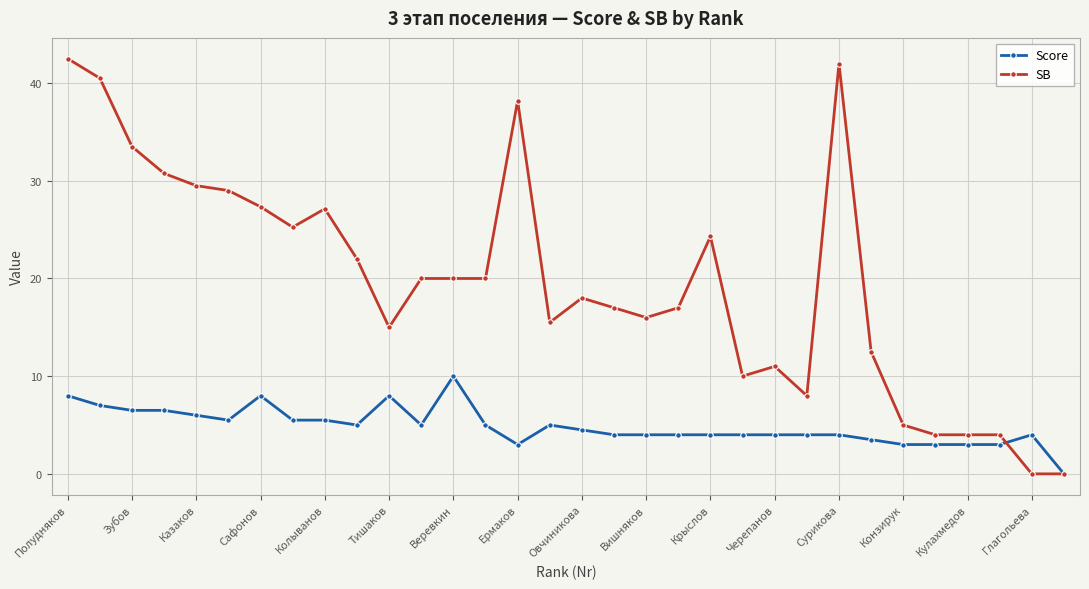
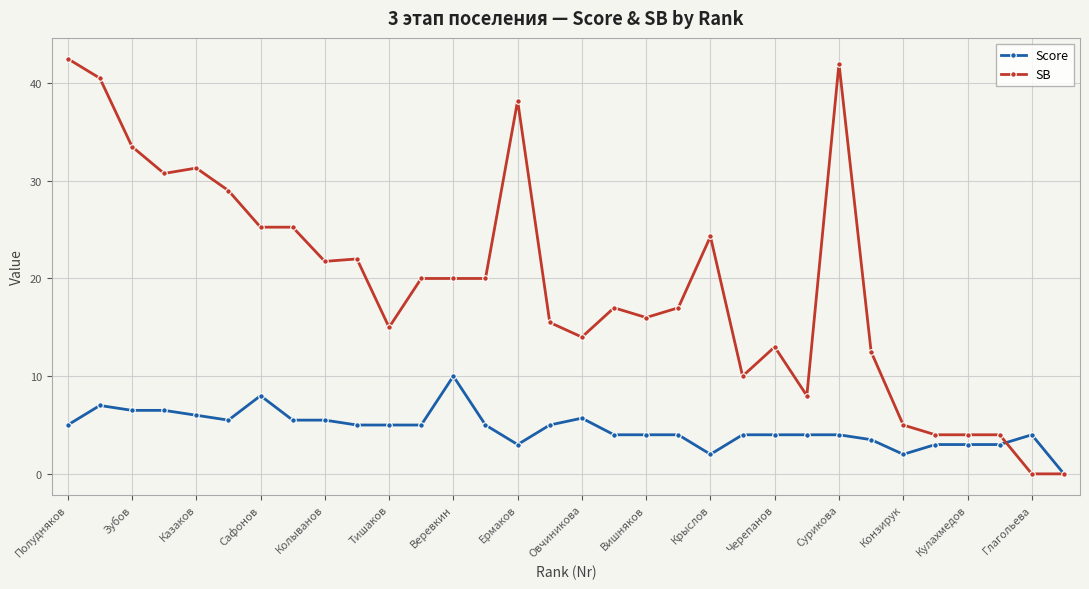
Score, Полудняков: 8 -> 5
SB, Казаков: 30 -> 31
SB, Сафонов: 27 -> 25
SB, Колыванов: 27 -> 22
Score, Тишаков: 8 -> 5
Score, Овчиникова: 5 -> 6
SB, Овчиникова: 18 -> 14
Score, Крыслов: 4 -> 2
SB, Черепанов: 11 -> 13
Score, Конзирук: 3 -> 2
